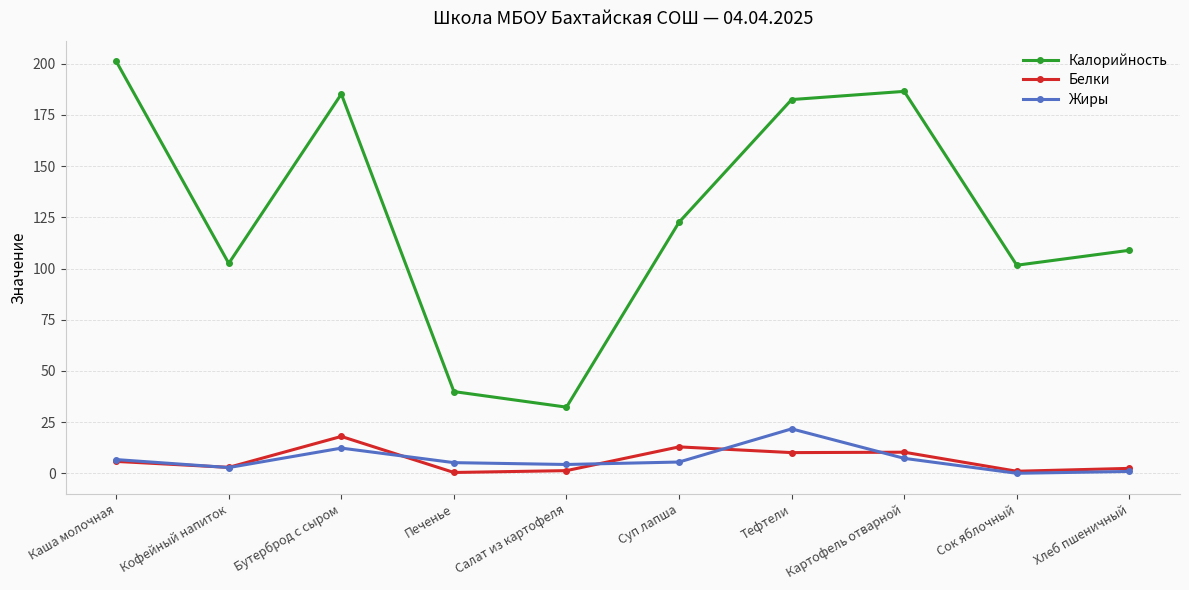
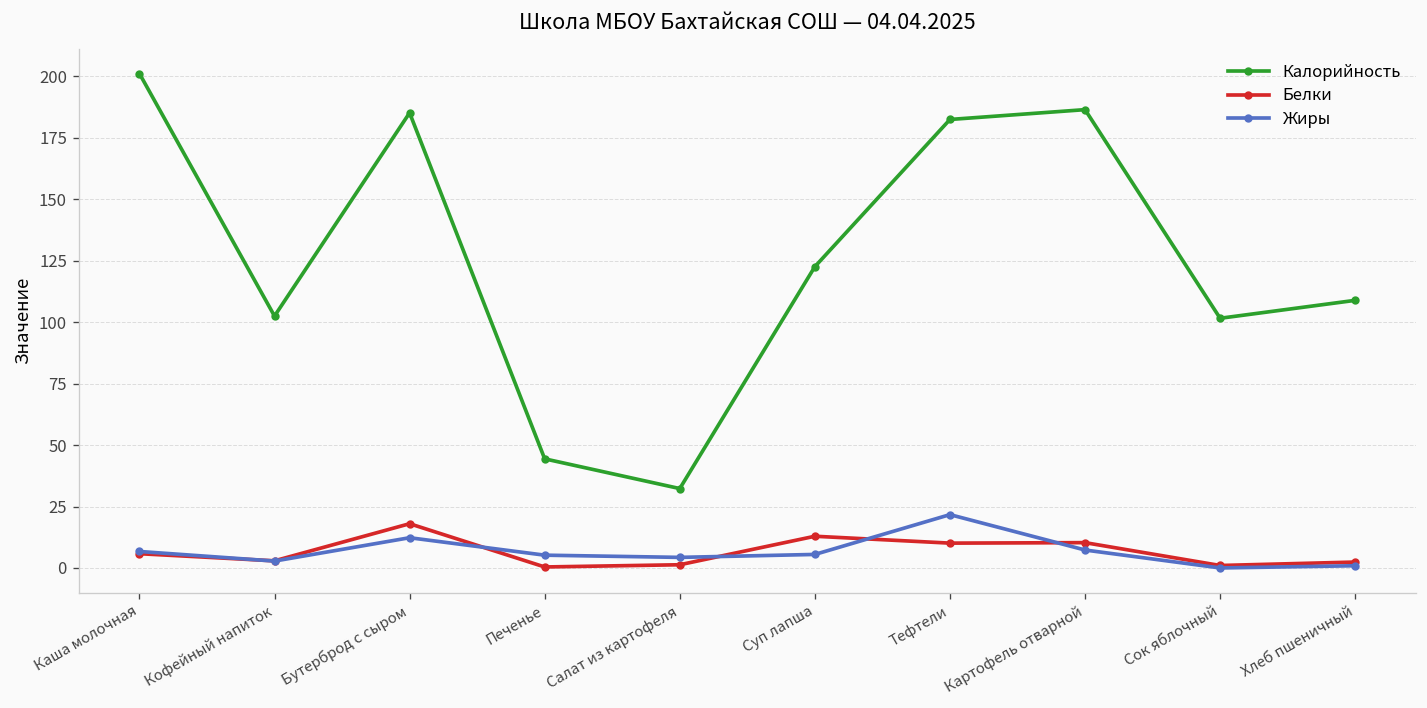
Калорийность, Печенье: 40 -> 44
